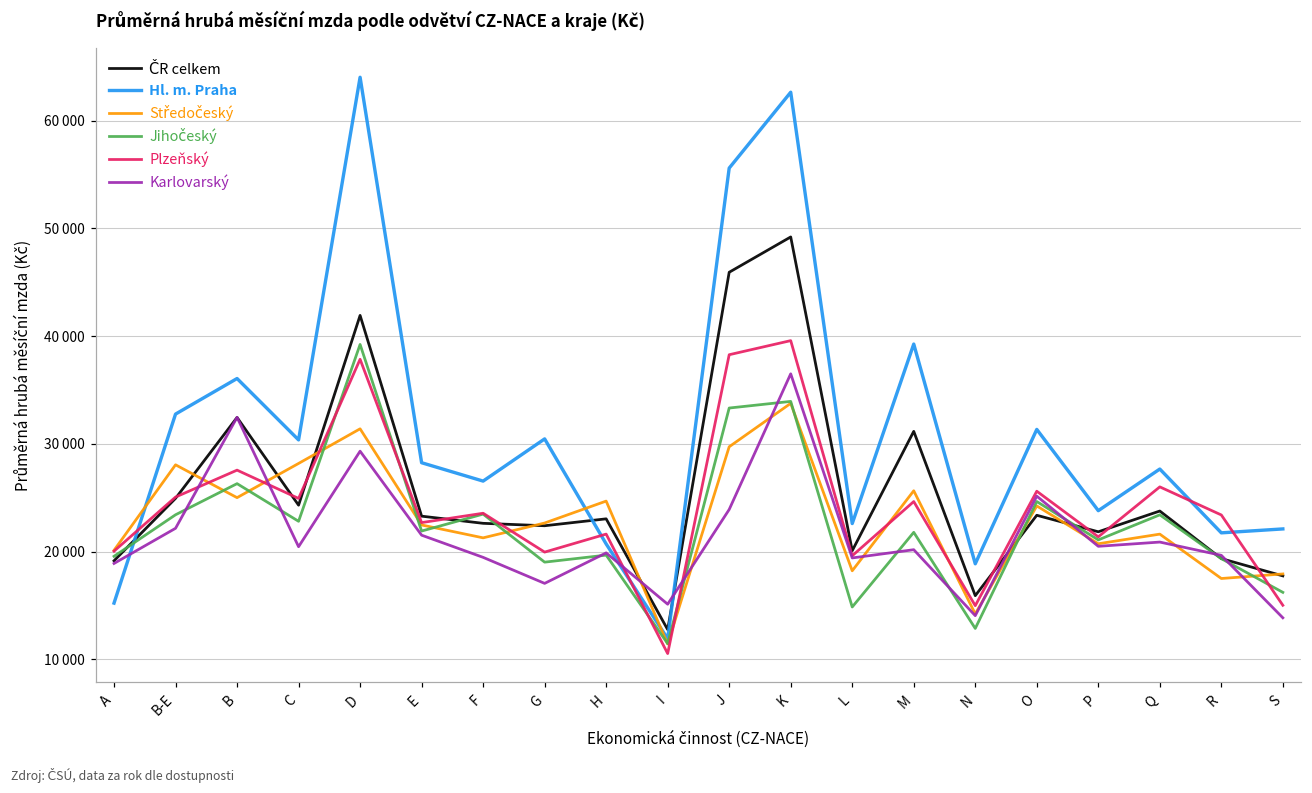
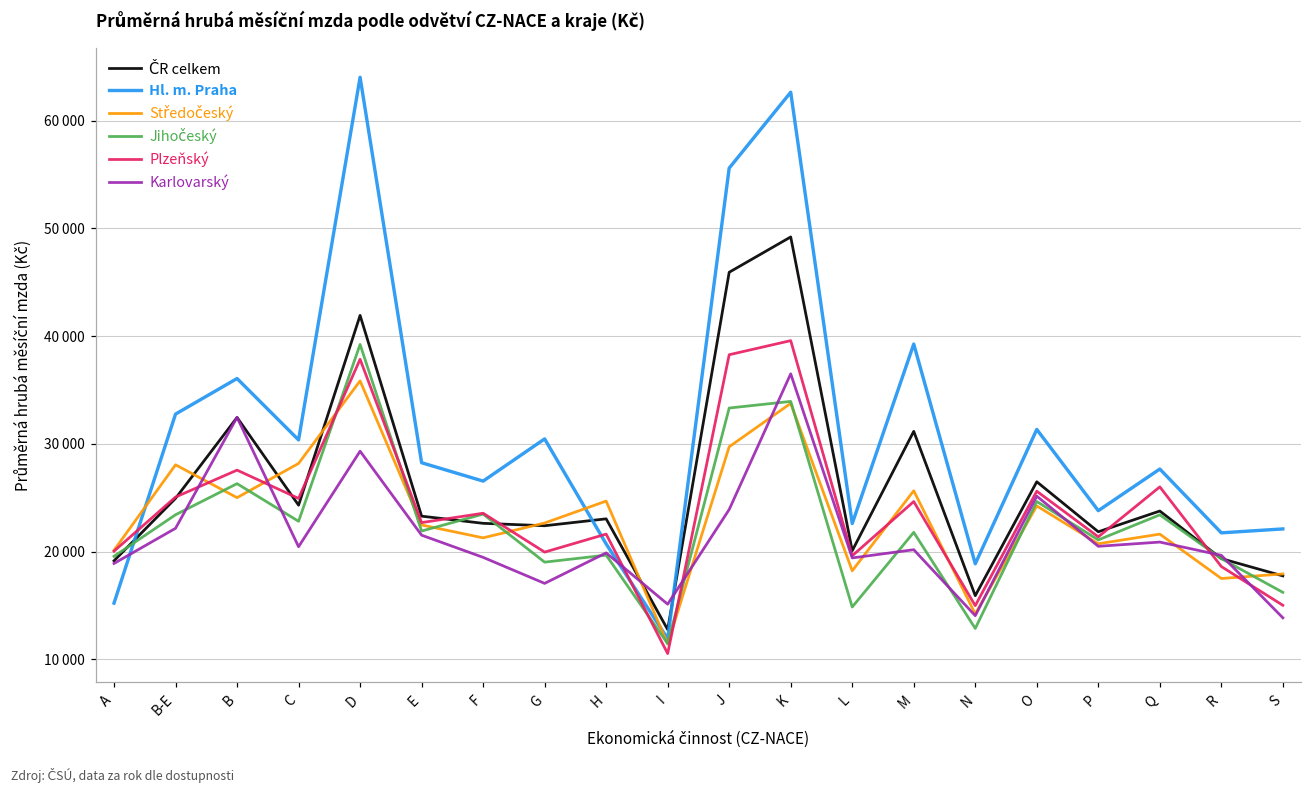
Středočeský, D: 31000 -> 36000
ČR celkem, O: 23000 -> 26000
Plzeňský, R: 23000 -> 19000
